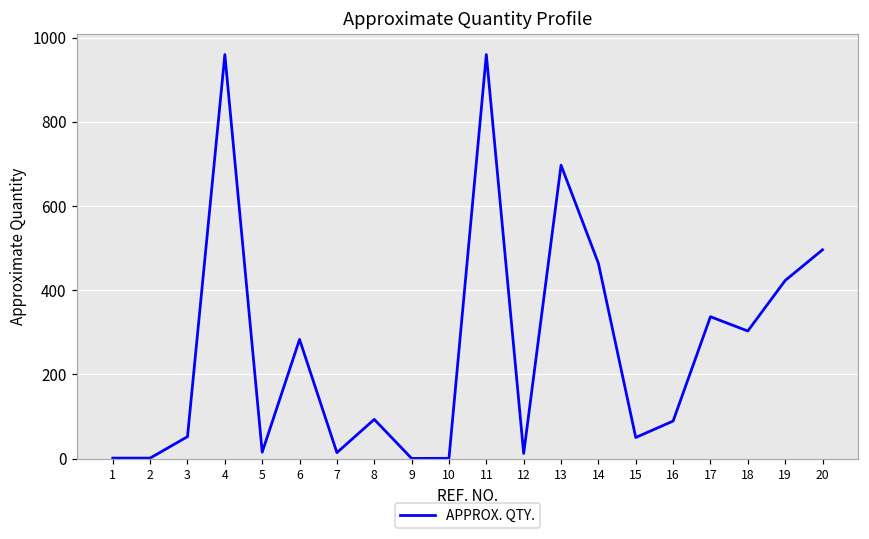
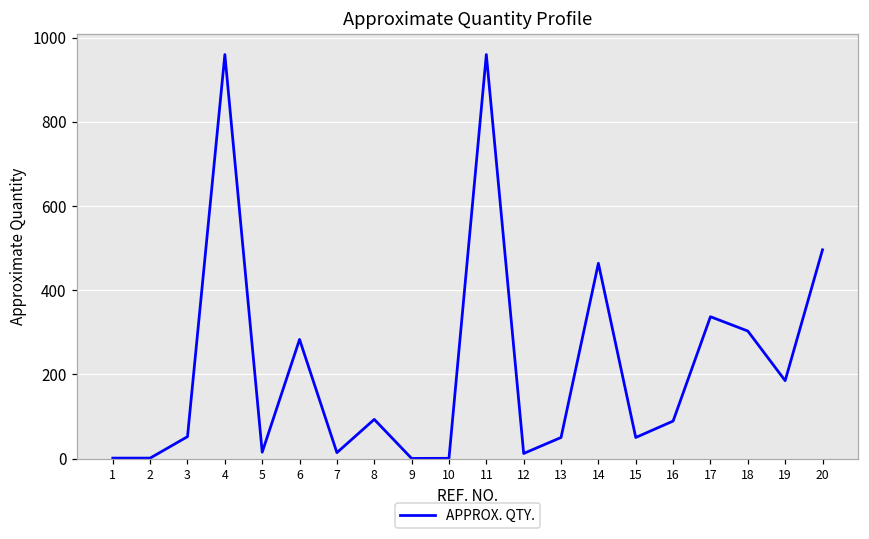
13: 700 -> 50
19: 420 -> 190
